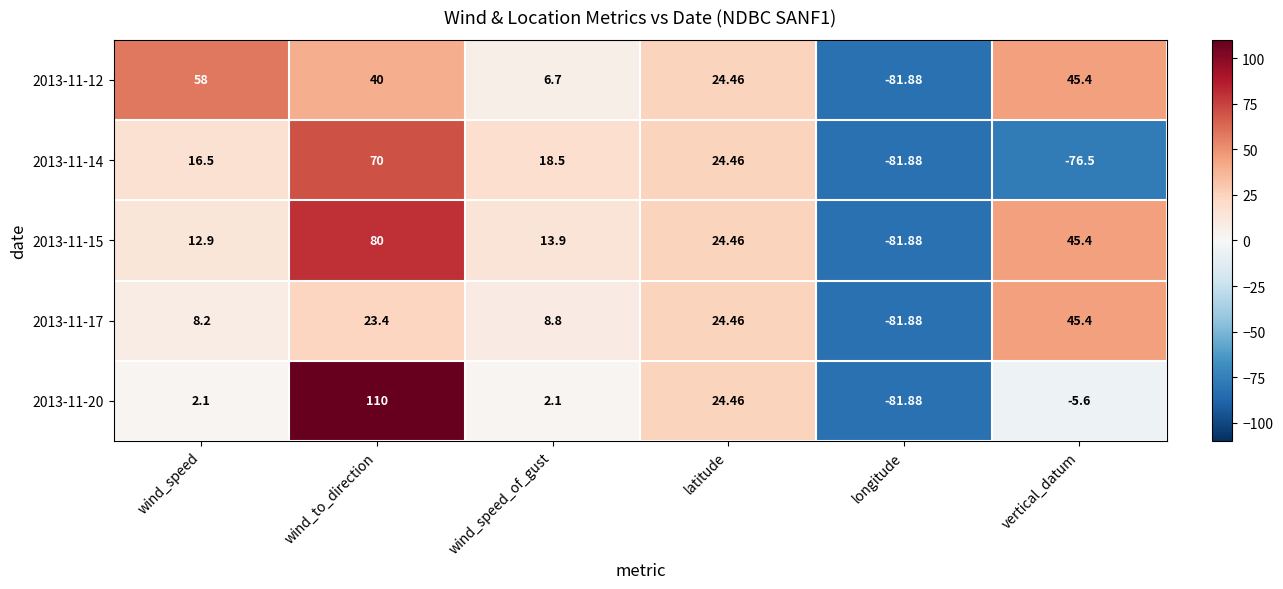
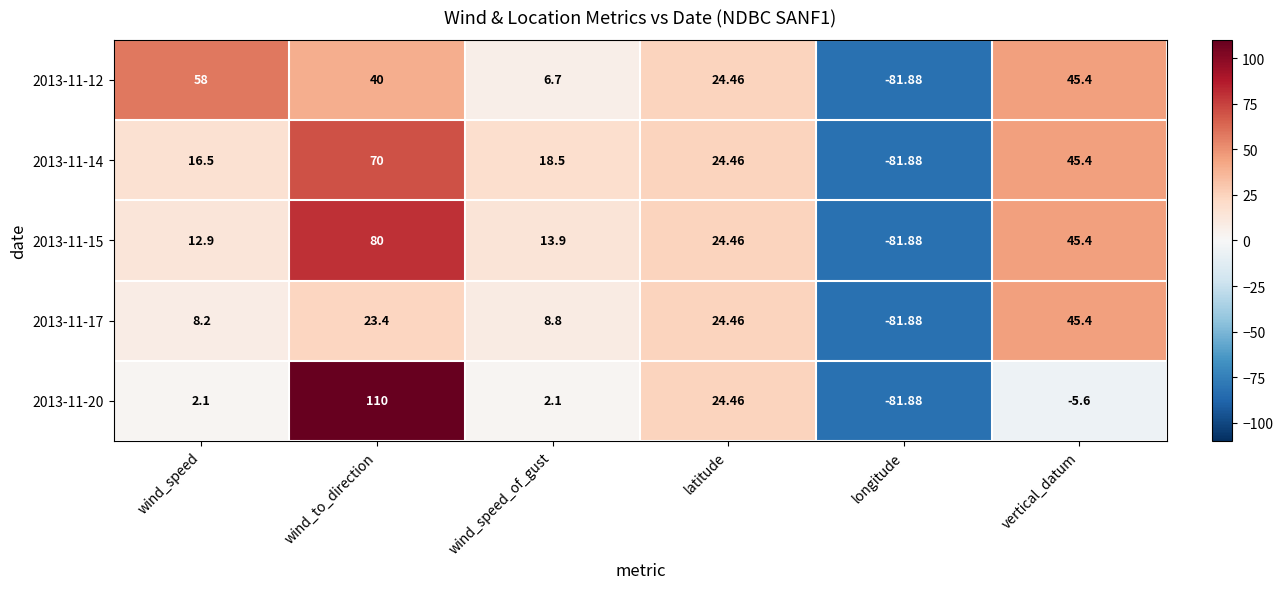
2013-11-14, vertical_datum: -76.5 -> 45.4
